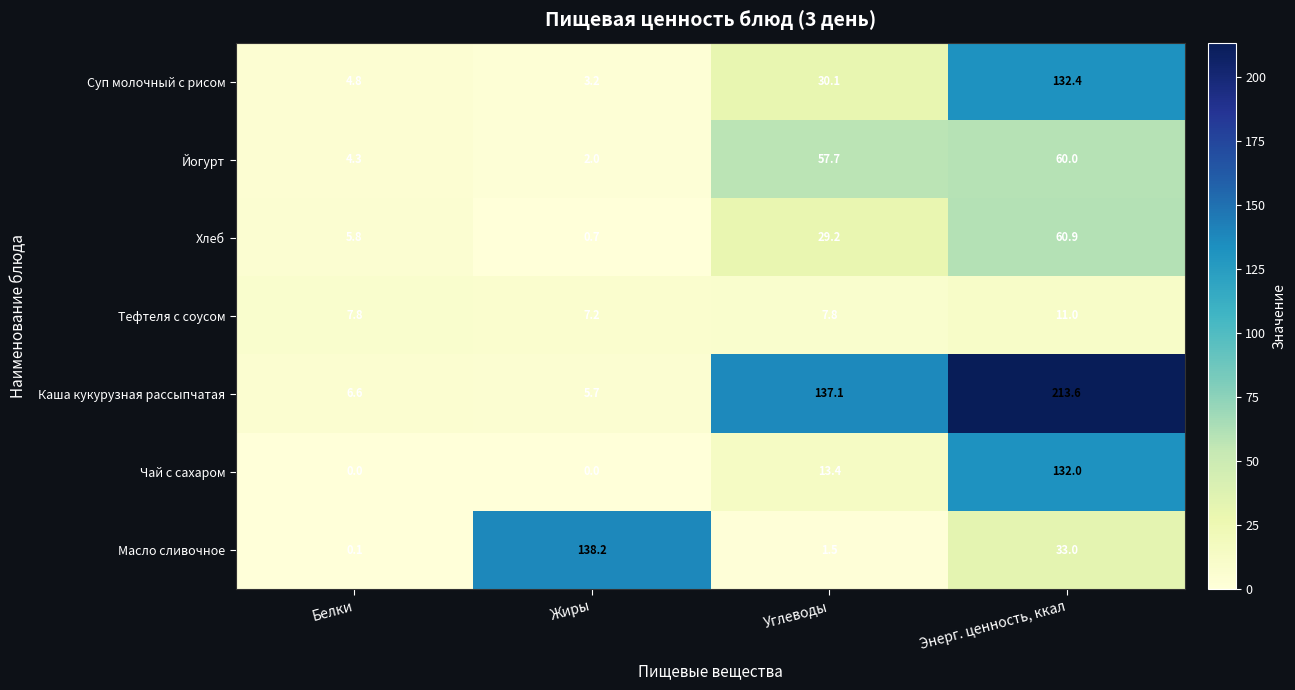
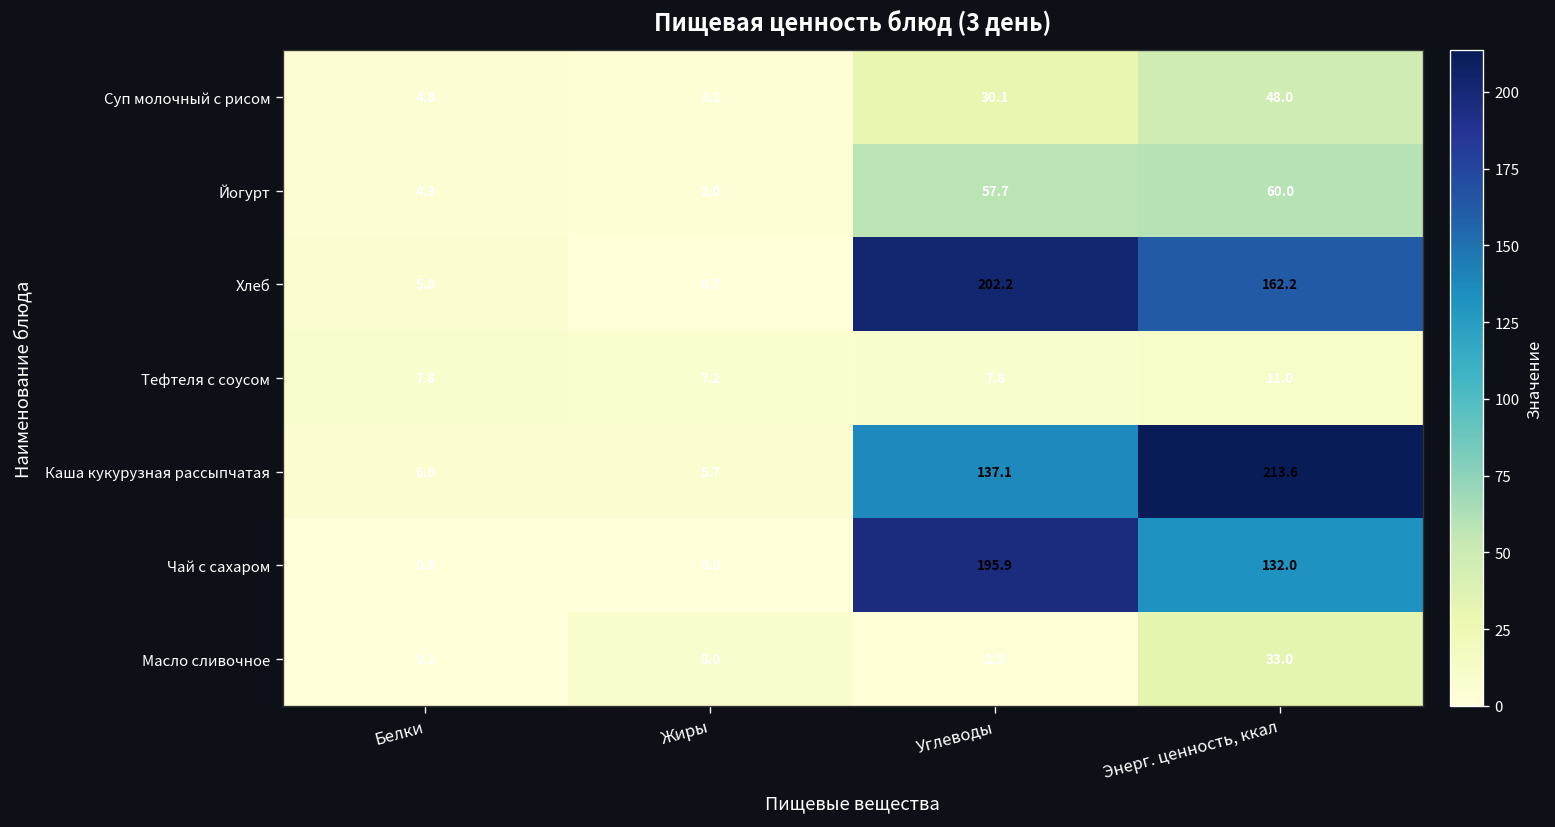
Суп молочный с рисом, Энерг. ценность, ккал: 132.4 -> 48.0
Хлеб, Углеводы: 29.2 -> 202.2
Хлеб, Энерг. ценность, ккал: 60.9 -> 162.2
Чай с сахаром, Углеводы: 13.4 -> 195.9
Масло сливочное, Жиры: 138.2 -> 8.0
